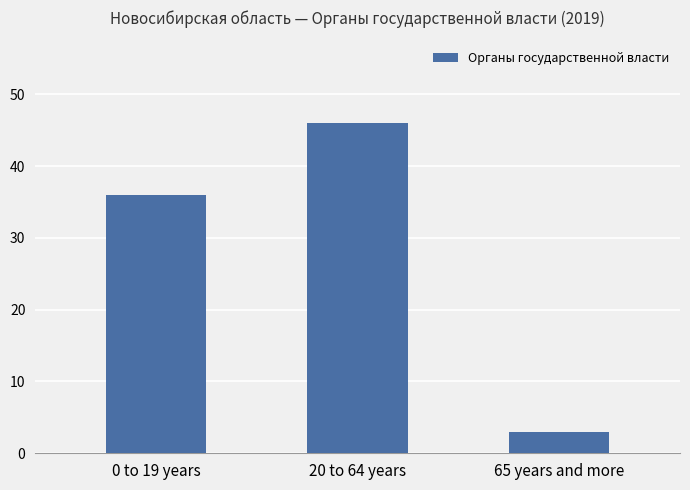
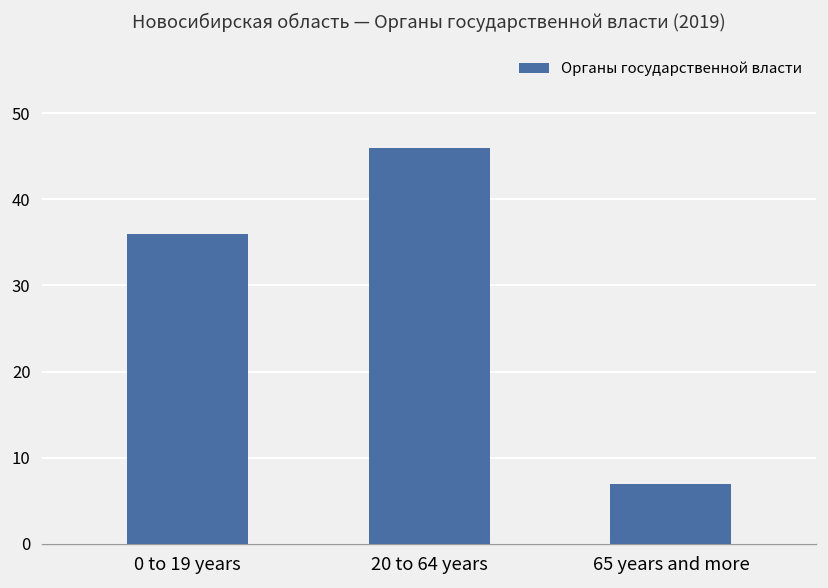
65 years and more: 3 -> 7
